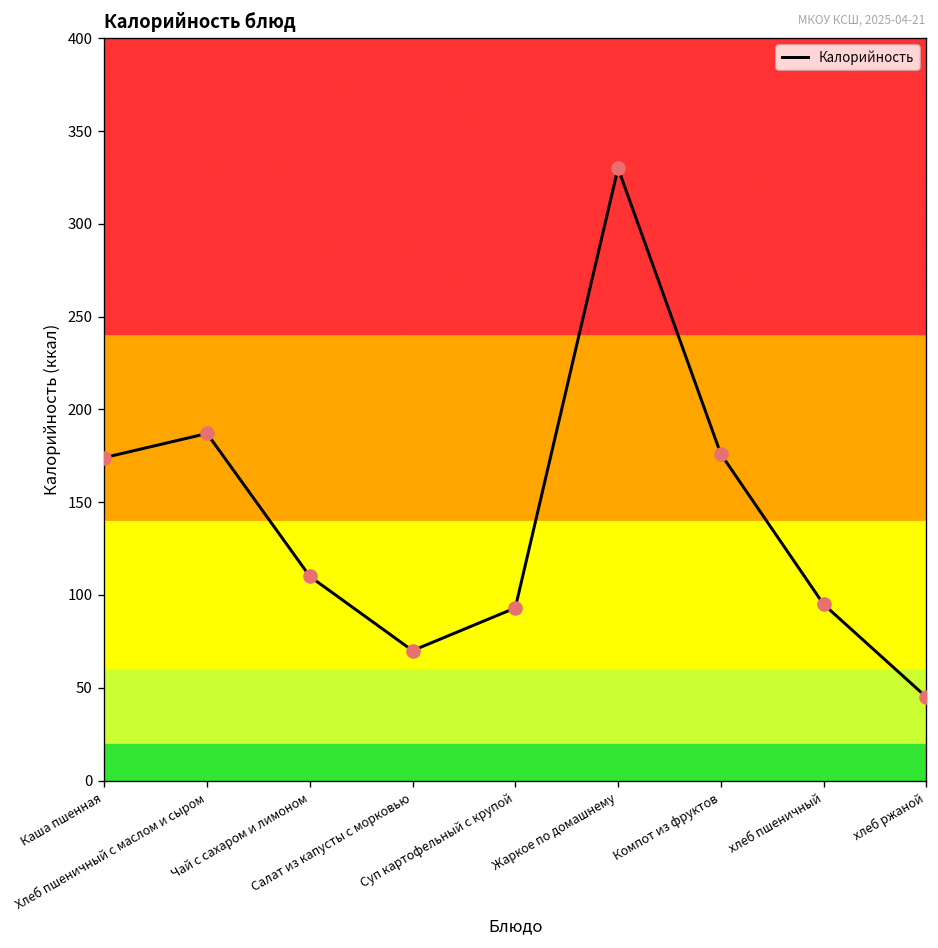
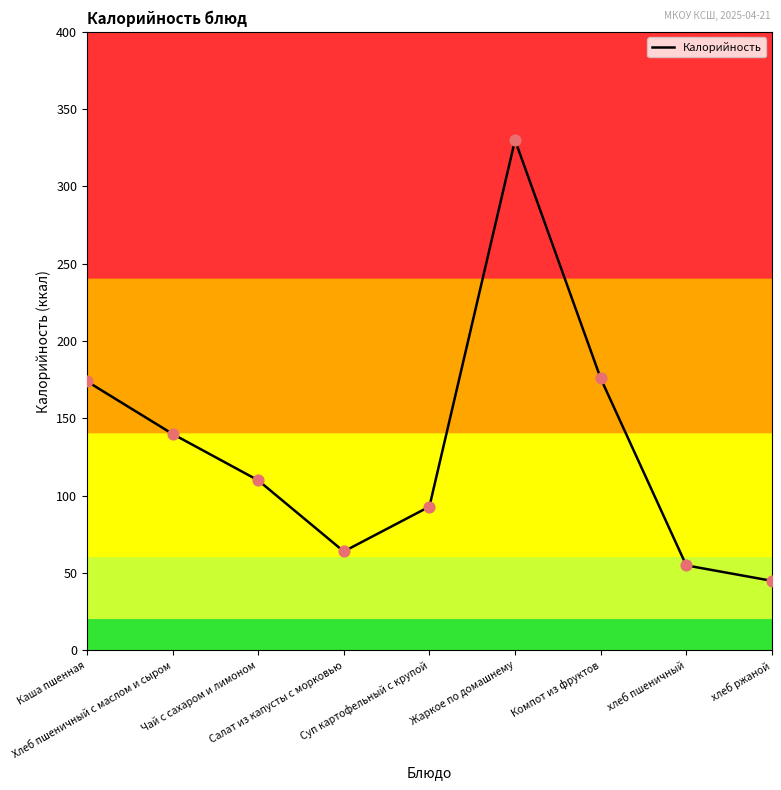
Хлеб пшеничный с маслом и сыром: 187 -> 140
Салат из капусты с морковью: 70 -> 64
хлеб пшеничный: 95 -> 55
